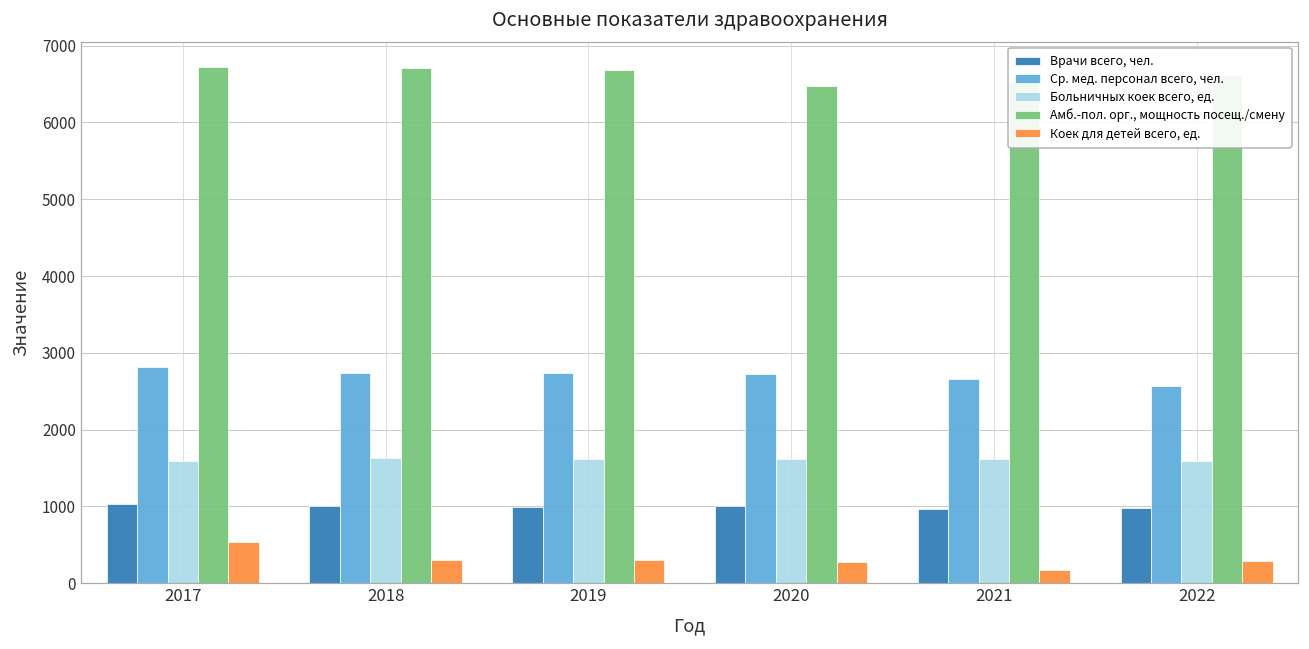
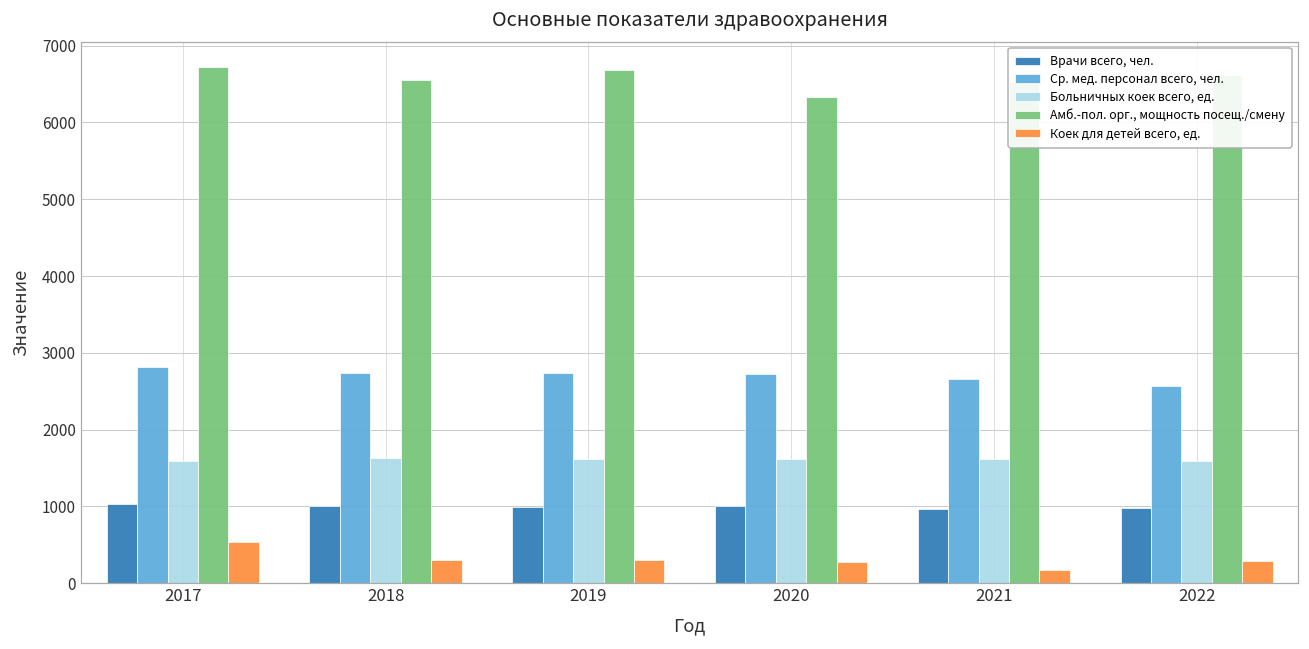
Амб.-пол. орг., мощность посещ./смену, 2018: 6700 -> 6600
Амб.-пол. орг., мощность посещ./смену, 2020: 6500 -> 6300
